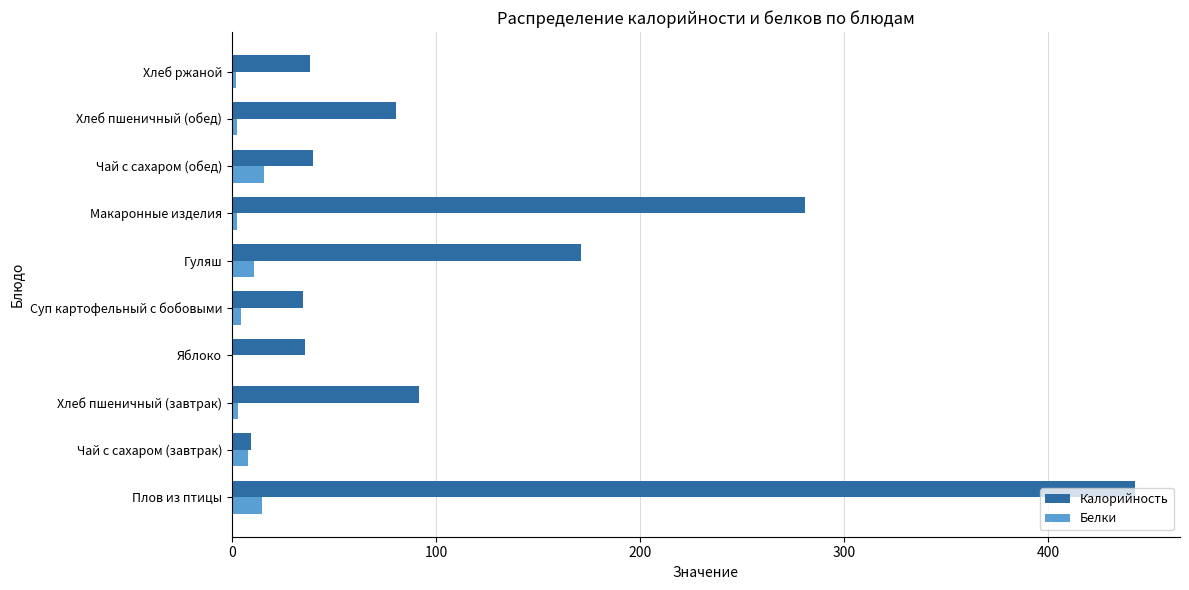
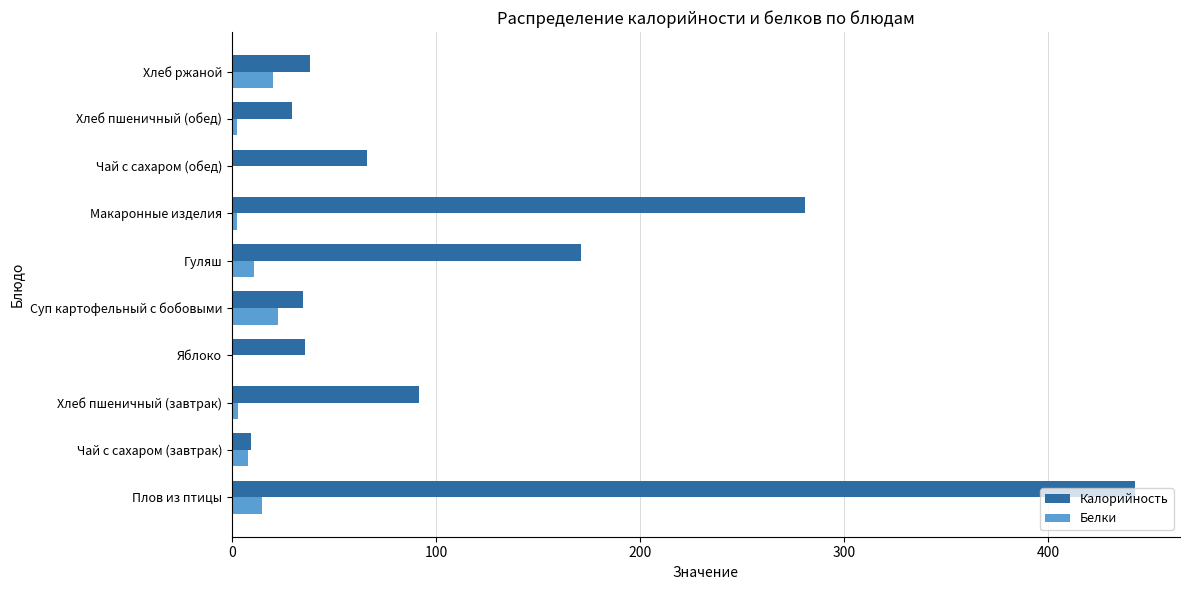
Белки, Хлеб ржаной: 2 -> 20
Калорийность, Хлеб пшеничный (обед): 80 -> 30
Калорийность, Чай с сахаром (обед): 40 -> 66
Белки, Чай с сахаром (обед): 16 -> 0
Белки, Суп картофельный с бобовыми: 5 -> 23
